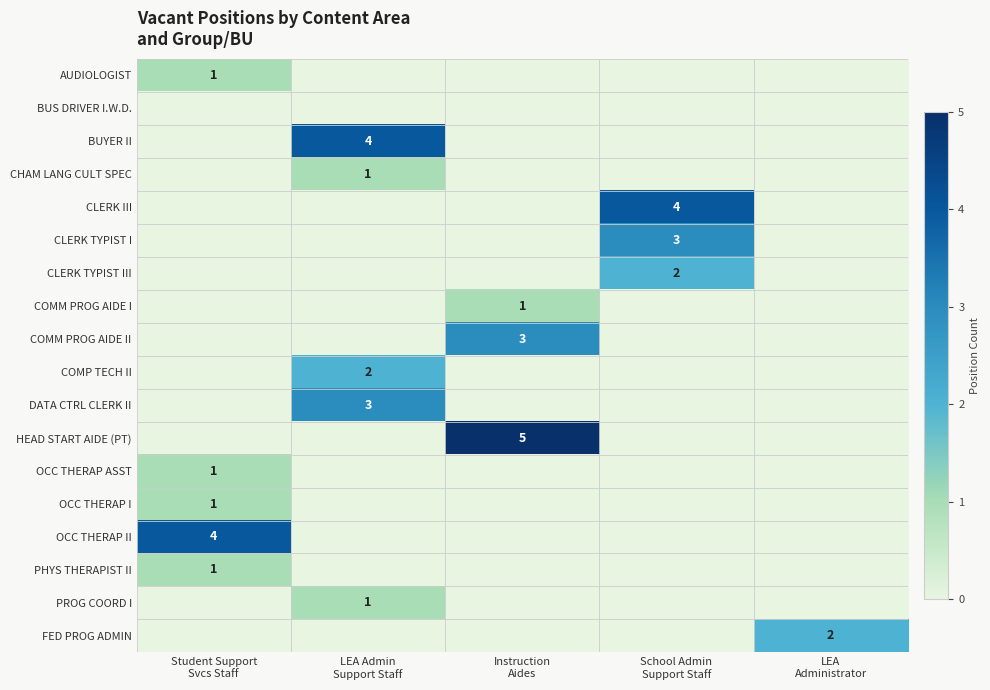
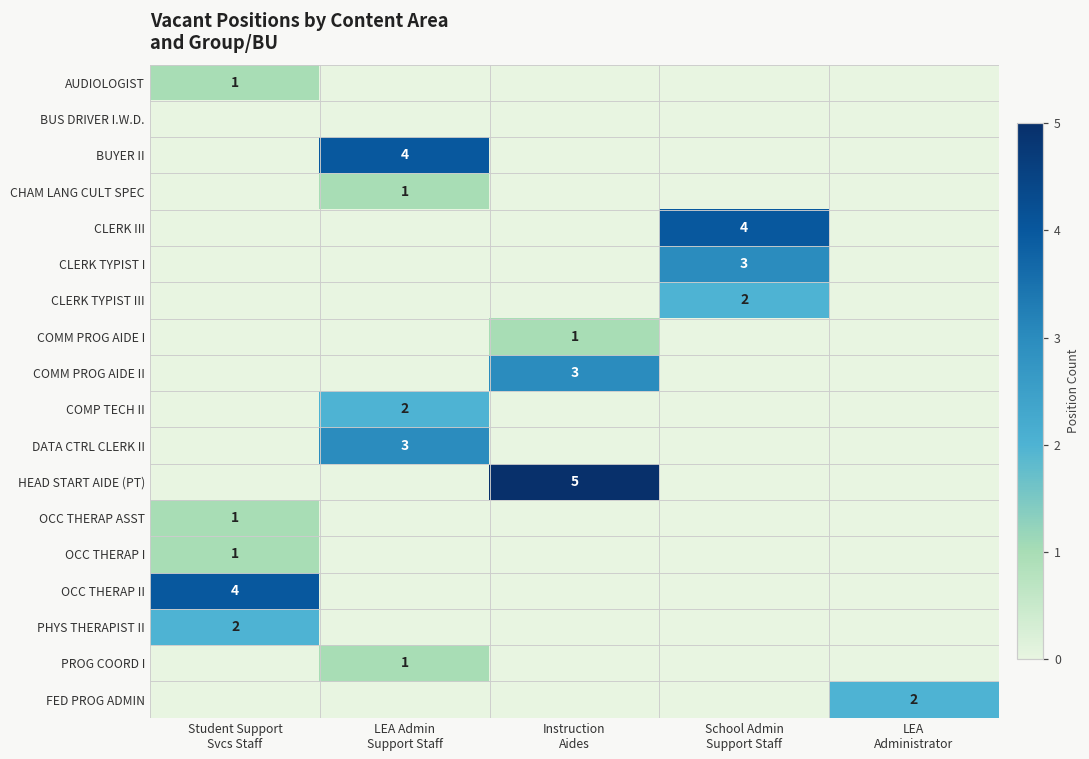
PHYS THERAPIST II, Student Support Svcs Staff: 1 -> 2
